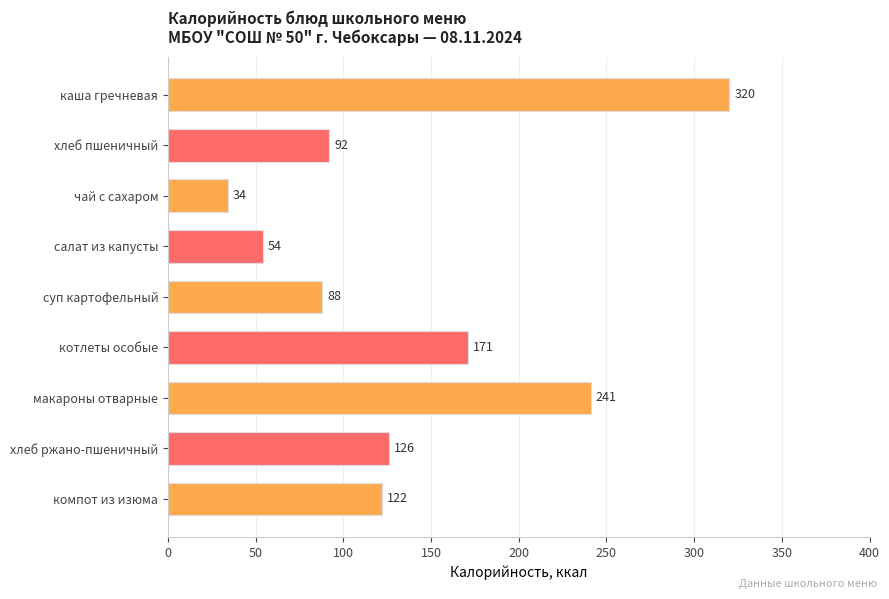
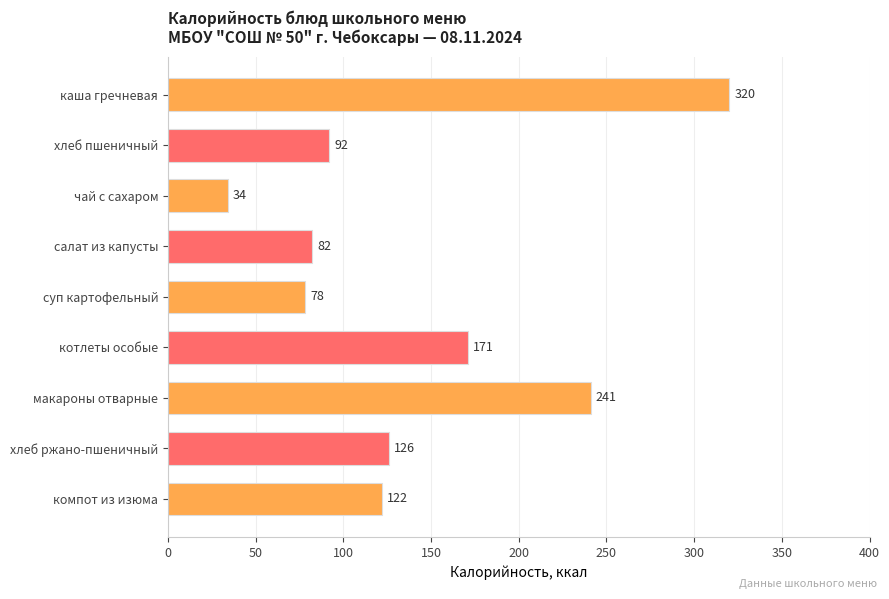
салат из капусты: 54 -> 82
суп картофельный: 88 -> 78
